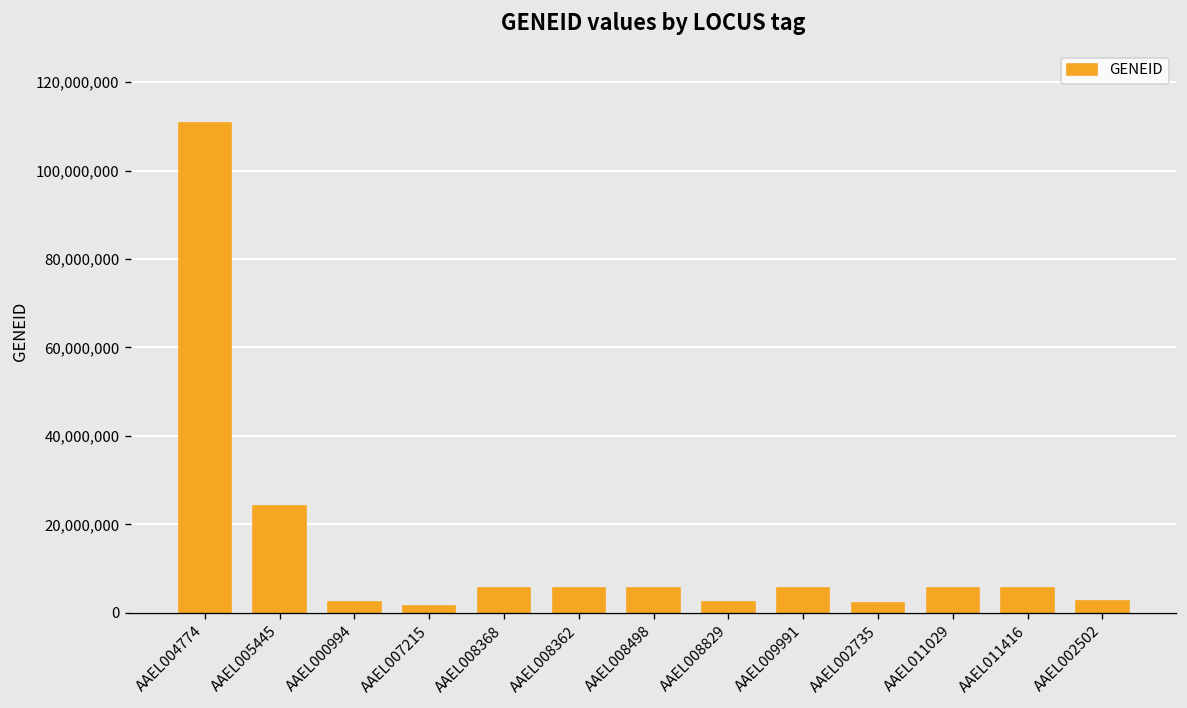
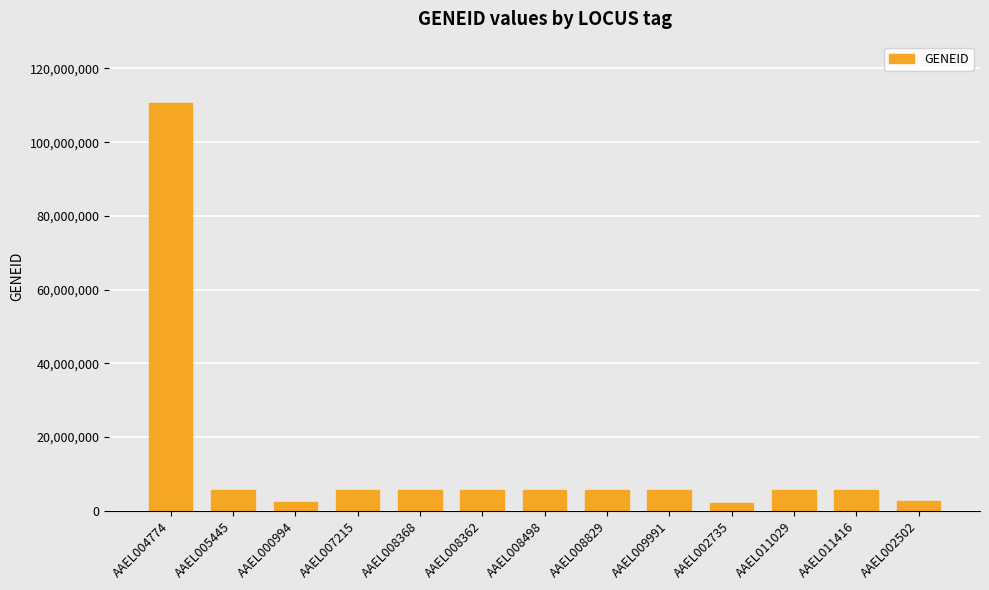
AAEL005445: 24,000,000 -> 6,000,000
AAEL007215: 2,000,000 -> 6,000,000
AAEL008829: 3,000,000 -> 6,000,000
